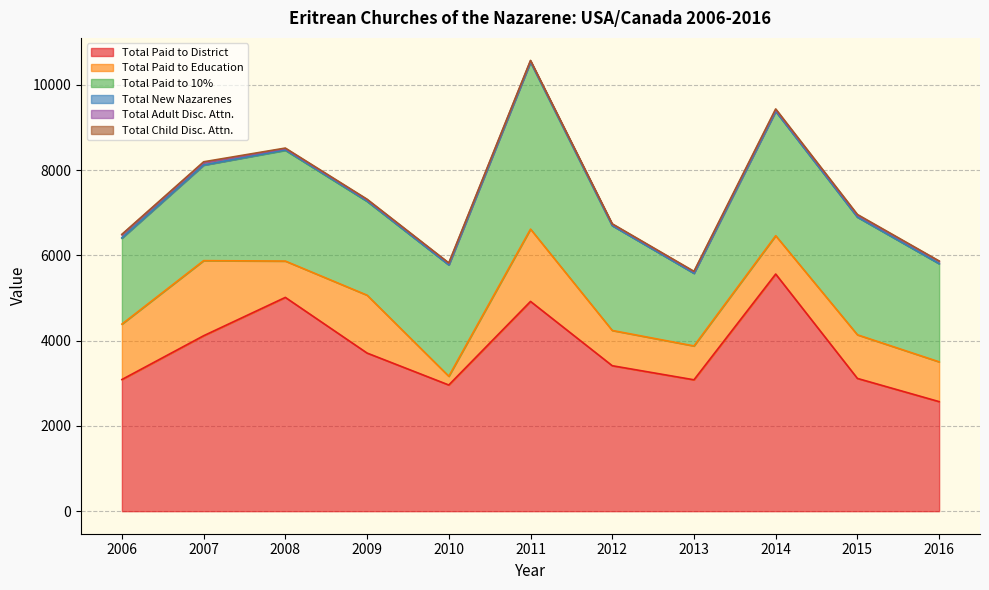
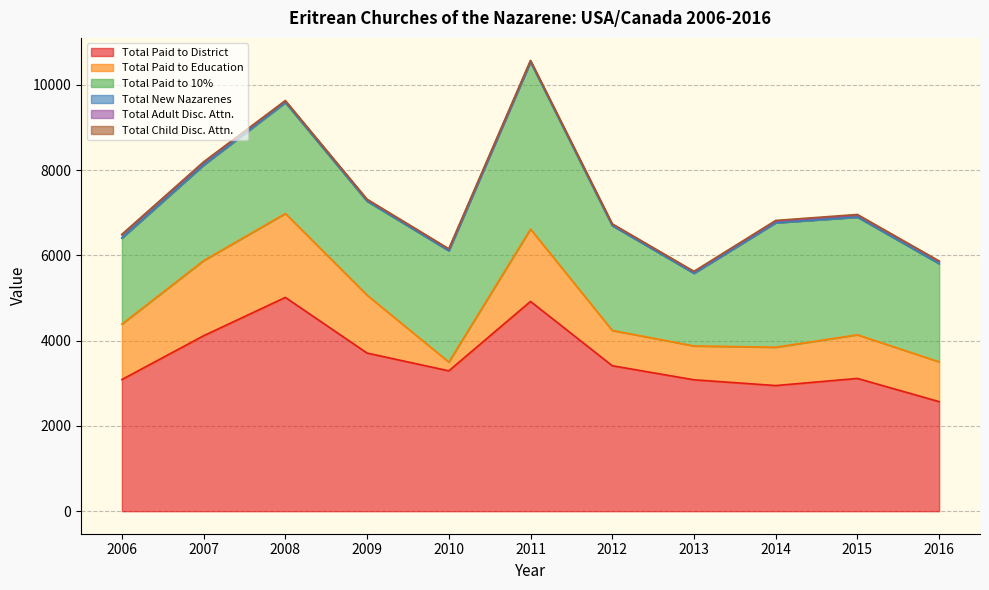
Total Paid to Education, 2008: 900 -> 2000
Total Paid to District, 2010: 3000 -> 3300
Total Paid to District, 2014: 5600 -> 2900
